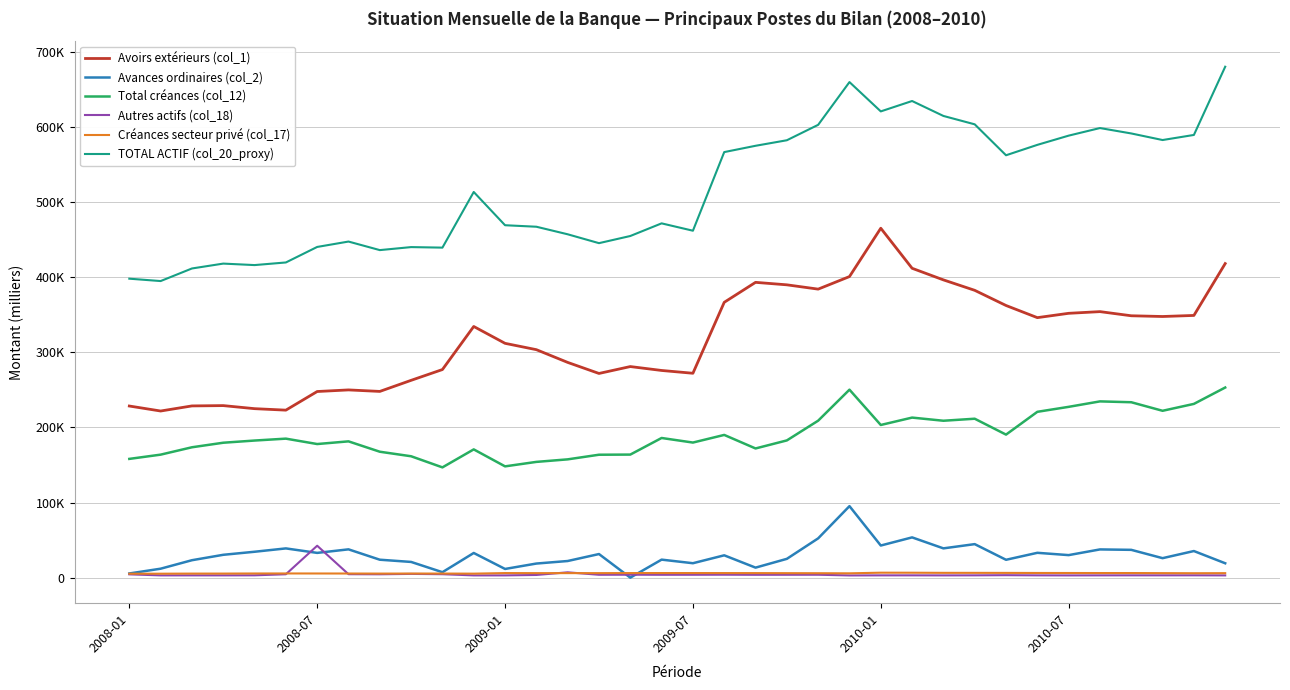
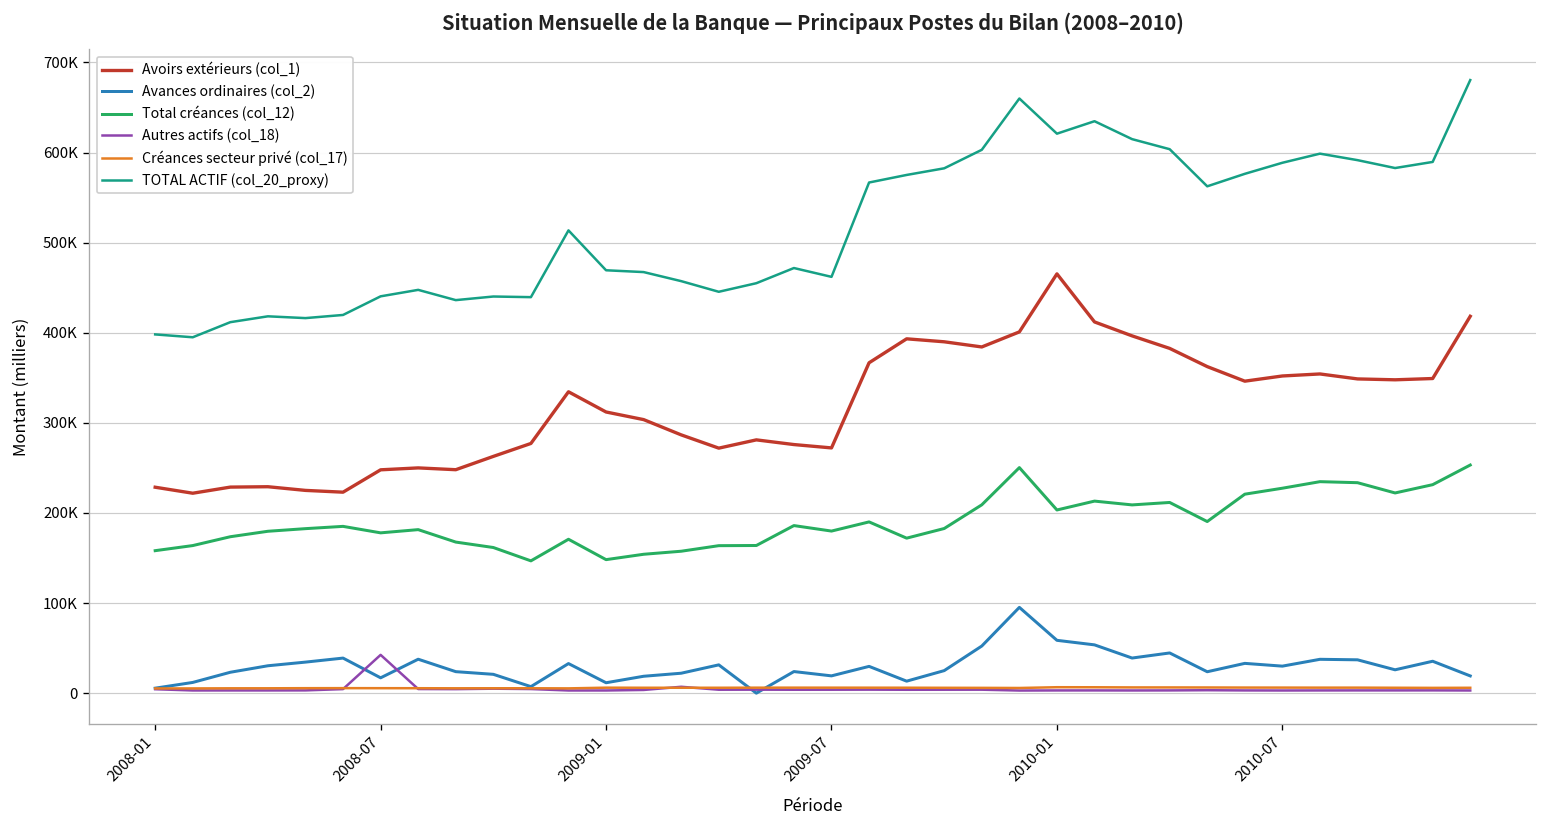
Avances ordinaires (col_2), 2008-07: 30000 -> 20000
Avances ordinaires (col_2), 2010-01: 40000 -> 60000
